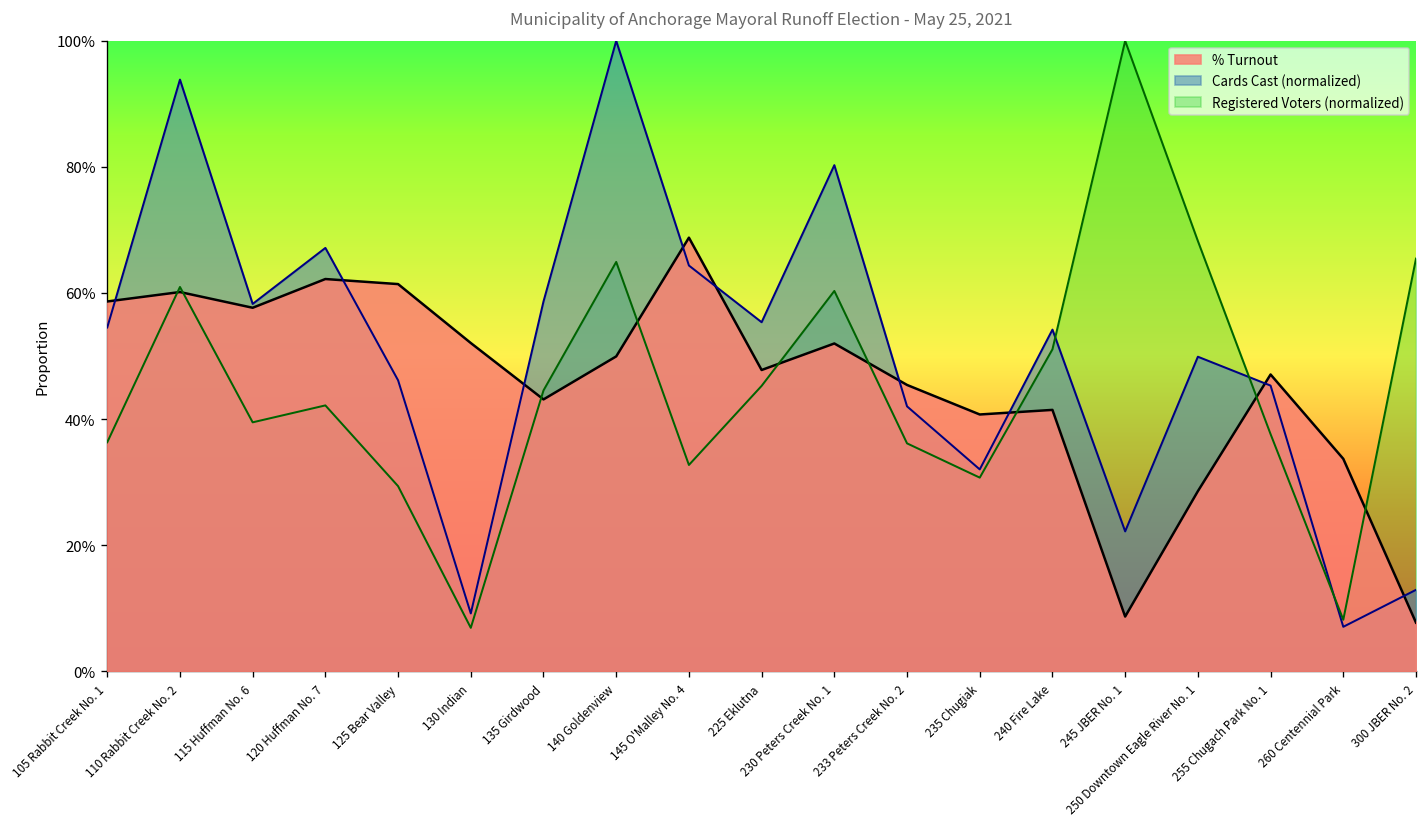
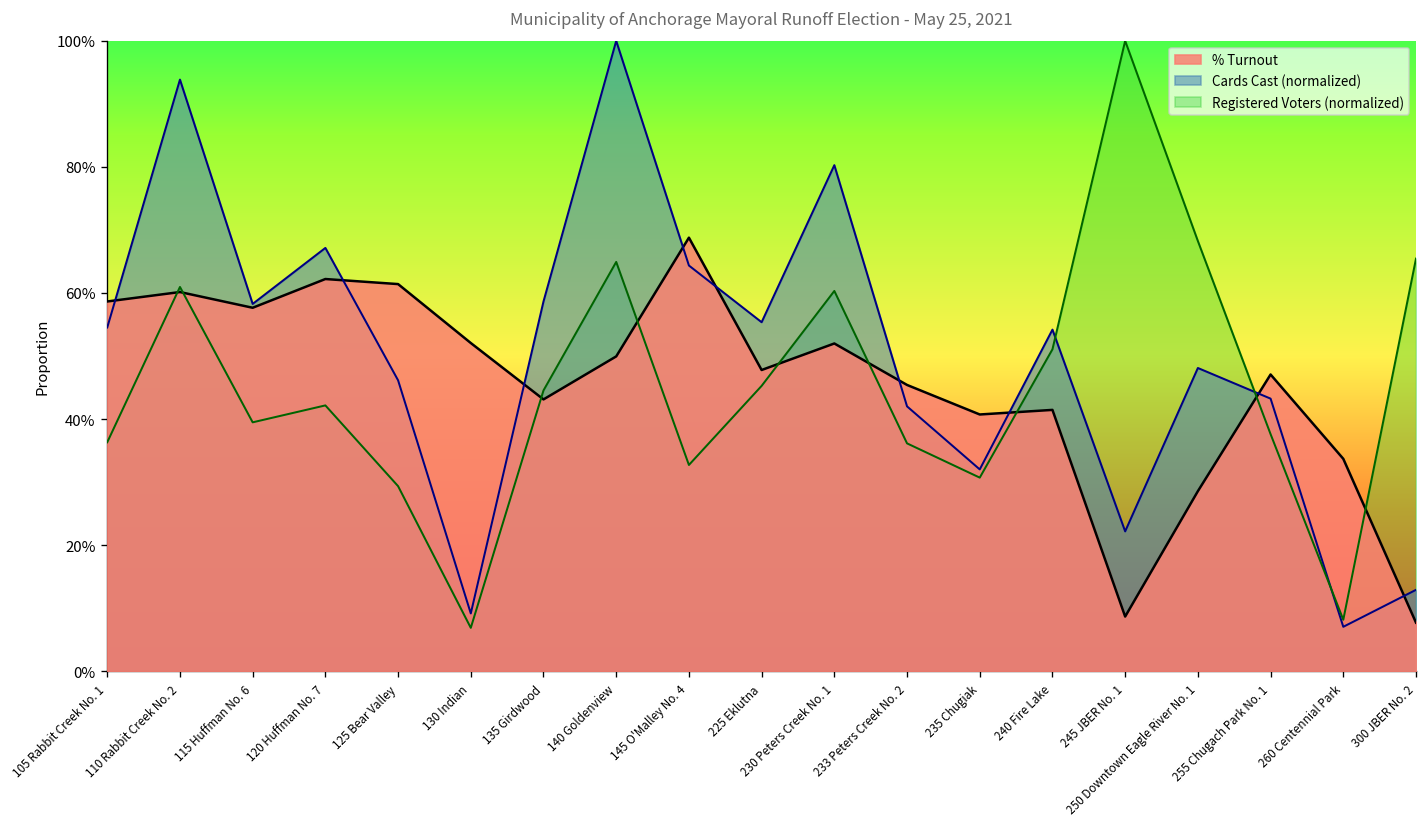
Cards Cast (normalized), 250 Downtown Eagle River No. 1: 50% -> 48%
Cards Cast (normalized), 255 Chugach Park No. 1: 45% -> 43%
